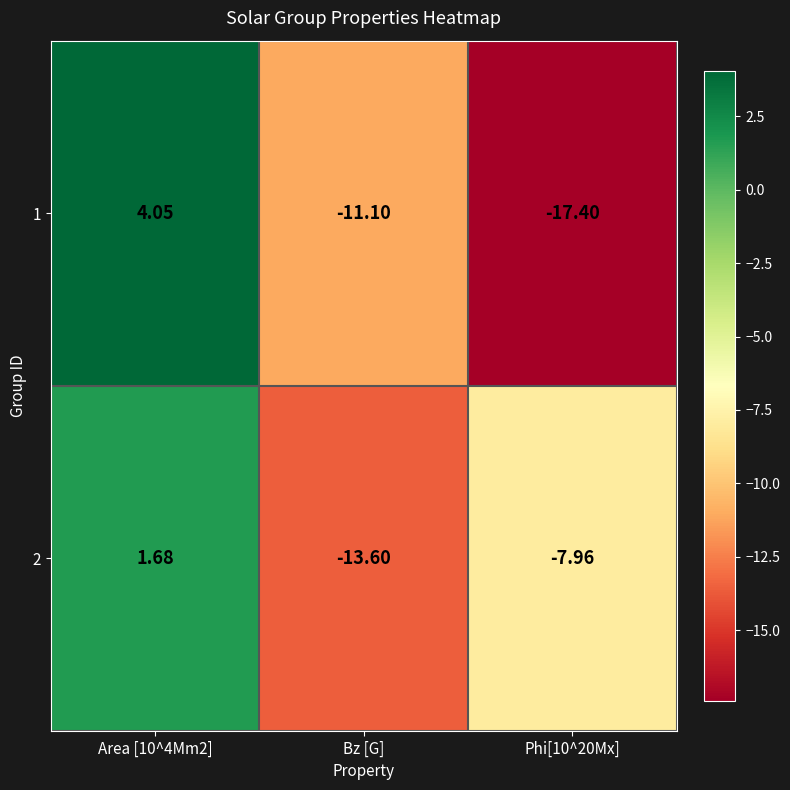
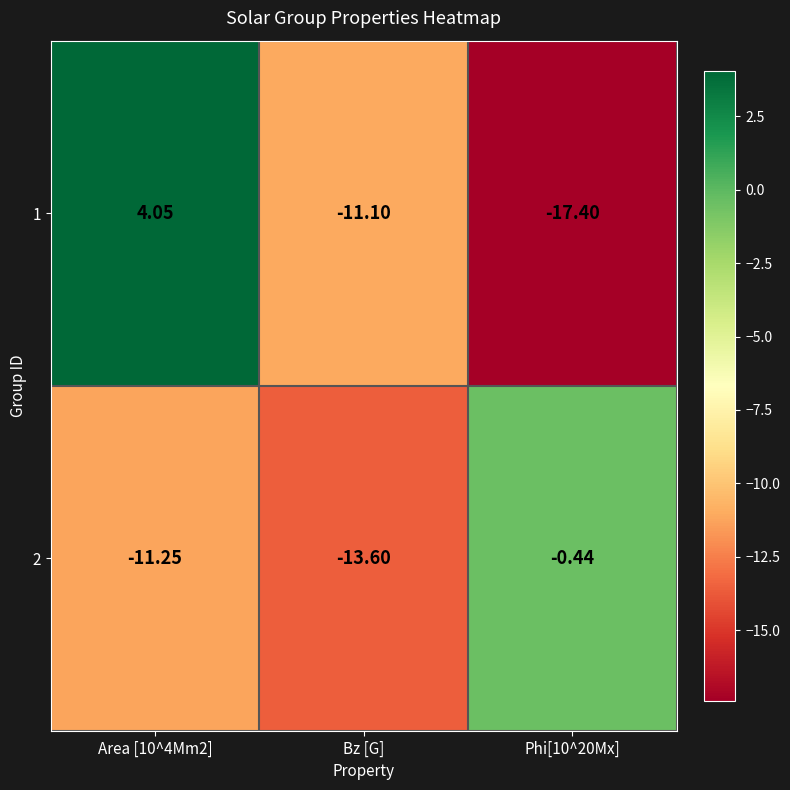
2, Area [10^4Mm2]: 1.68 -> -11.25
2, Phi[10^20Mx]: -7.96 -> -0.44
